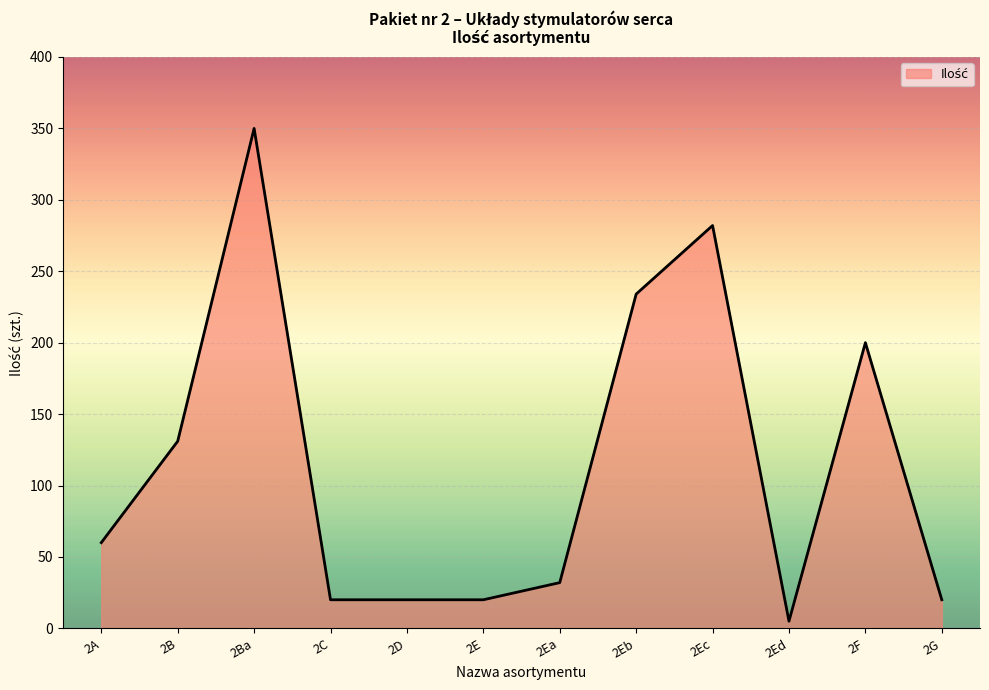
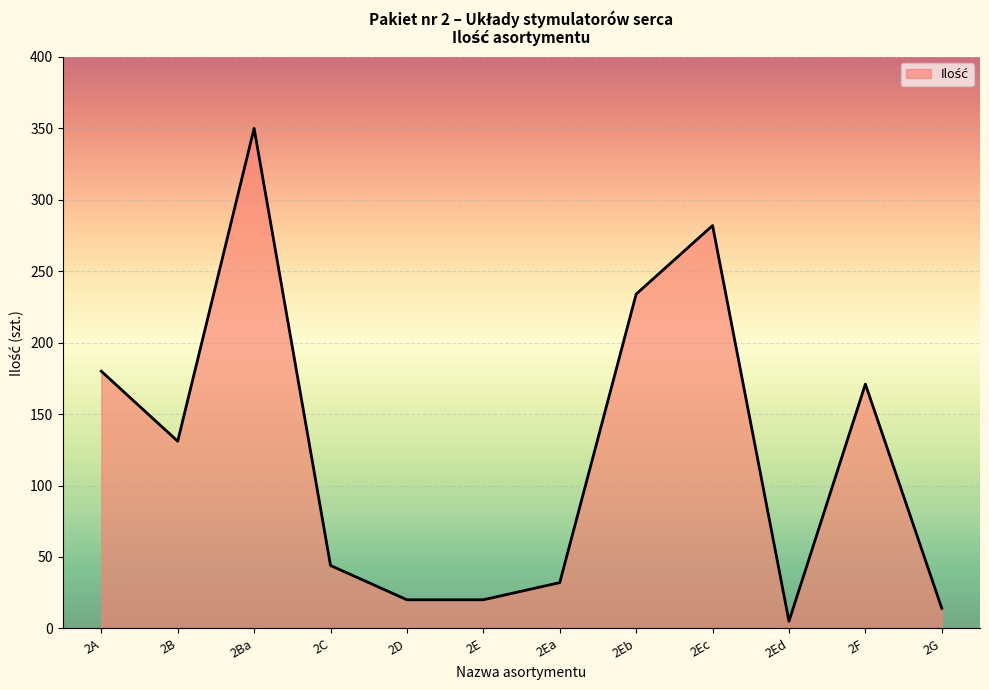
2A: 60 -> 180
2C: 20 -> 44
2F: 200 -> 171
2G: 20 -> 14
